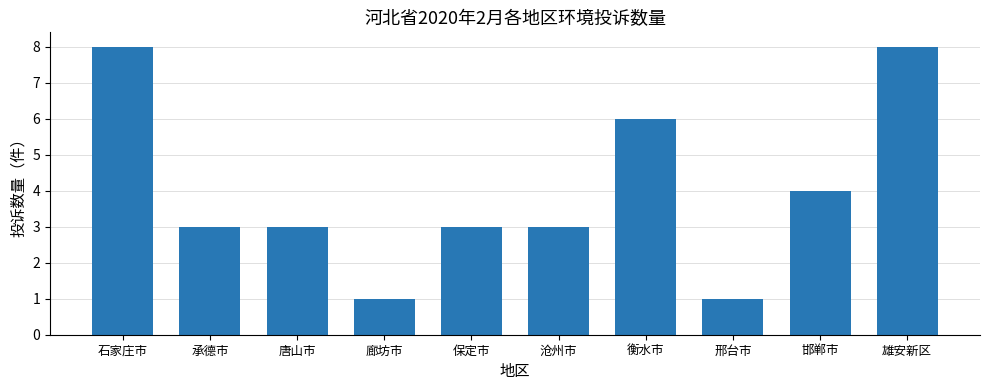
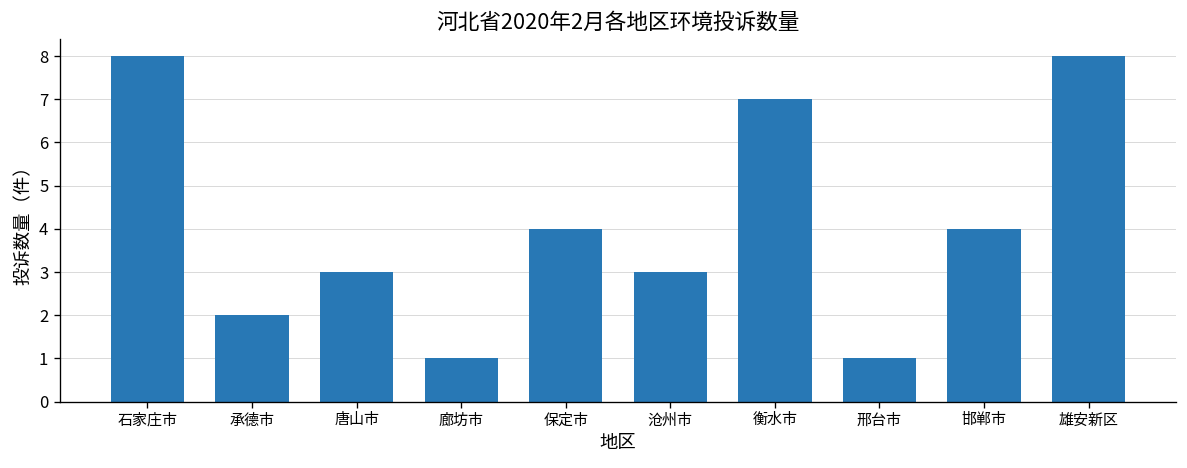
承德市: 3 -> 2
保定市: 3 -> 4
衡水市: 6 -> 7
